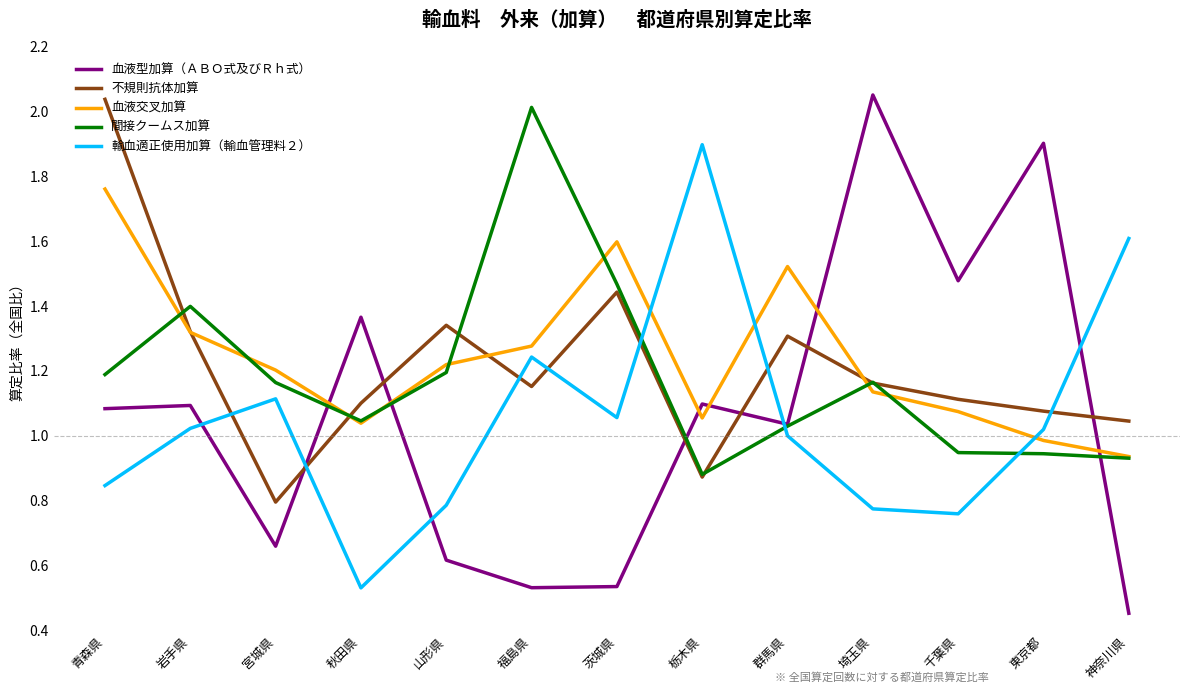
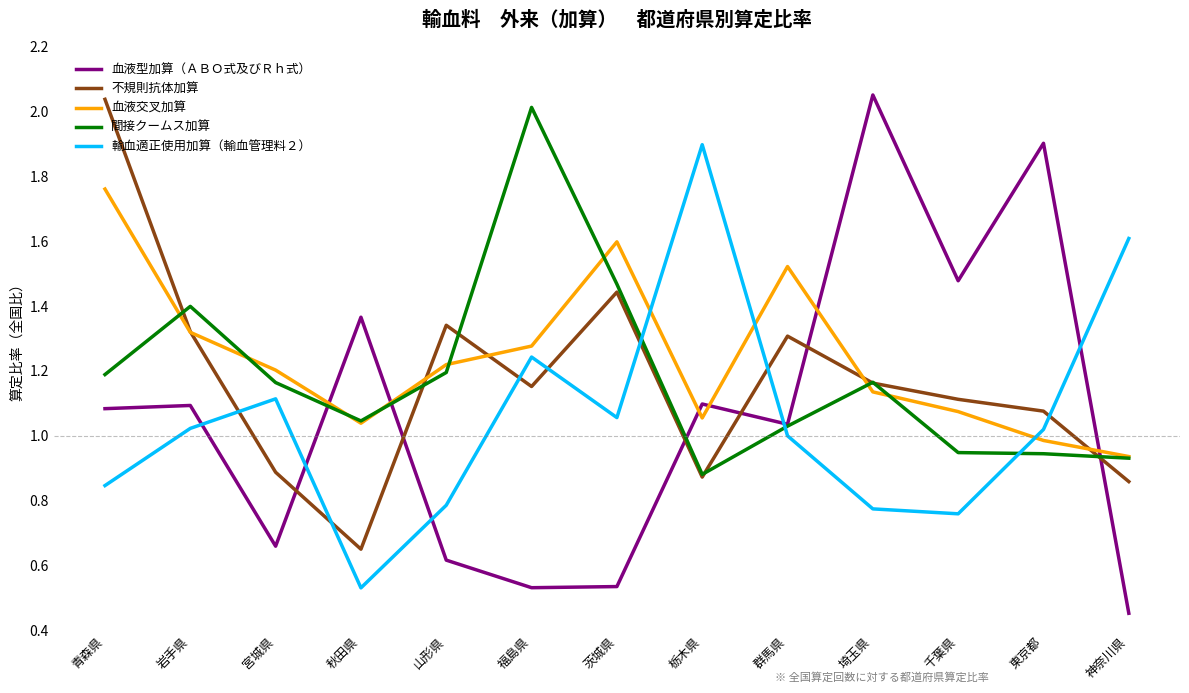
不規則抗体加算, 宮城県: 0.80 -> 0.89
不規則抗体加算, 秋田県: 1.10 -> 0.65
不規則抗体加算, 神奈川県: 1.05 -> 0.86
